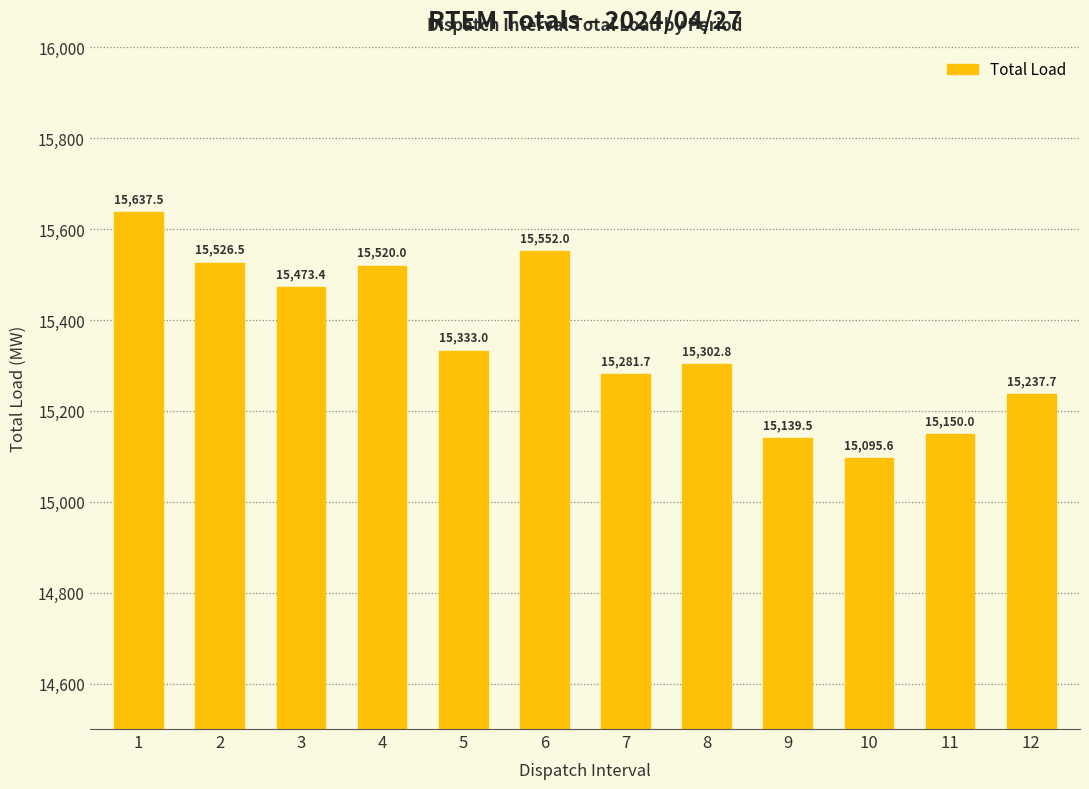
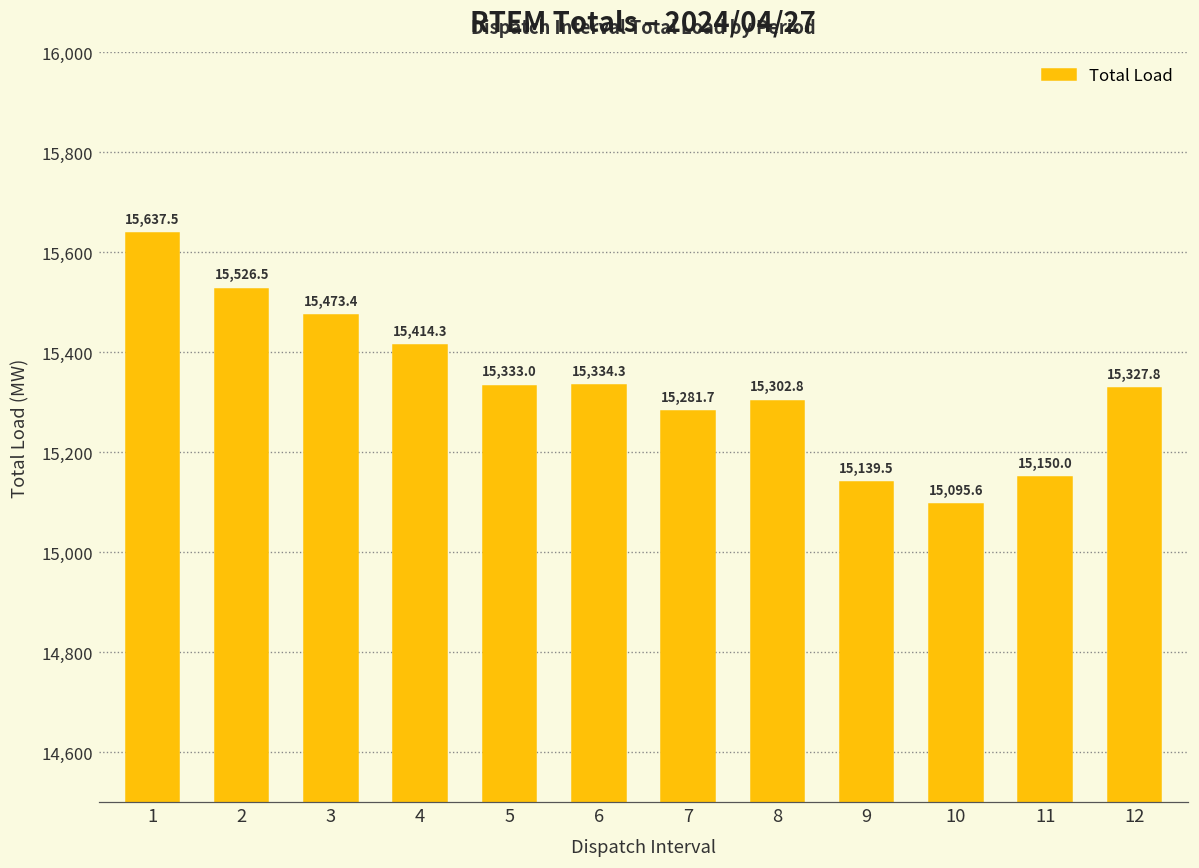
4: 15,520.0 -> 15,414.3
6: 15,552.0 -> 15,334.3
12: 15,237.7 -> 15,327.8
